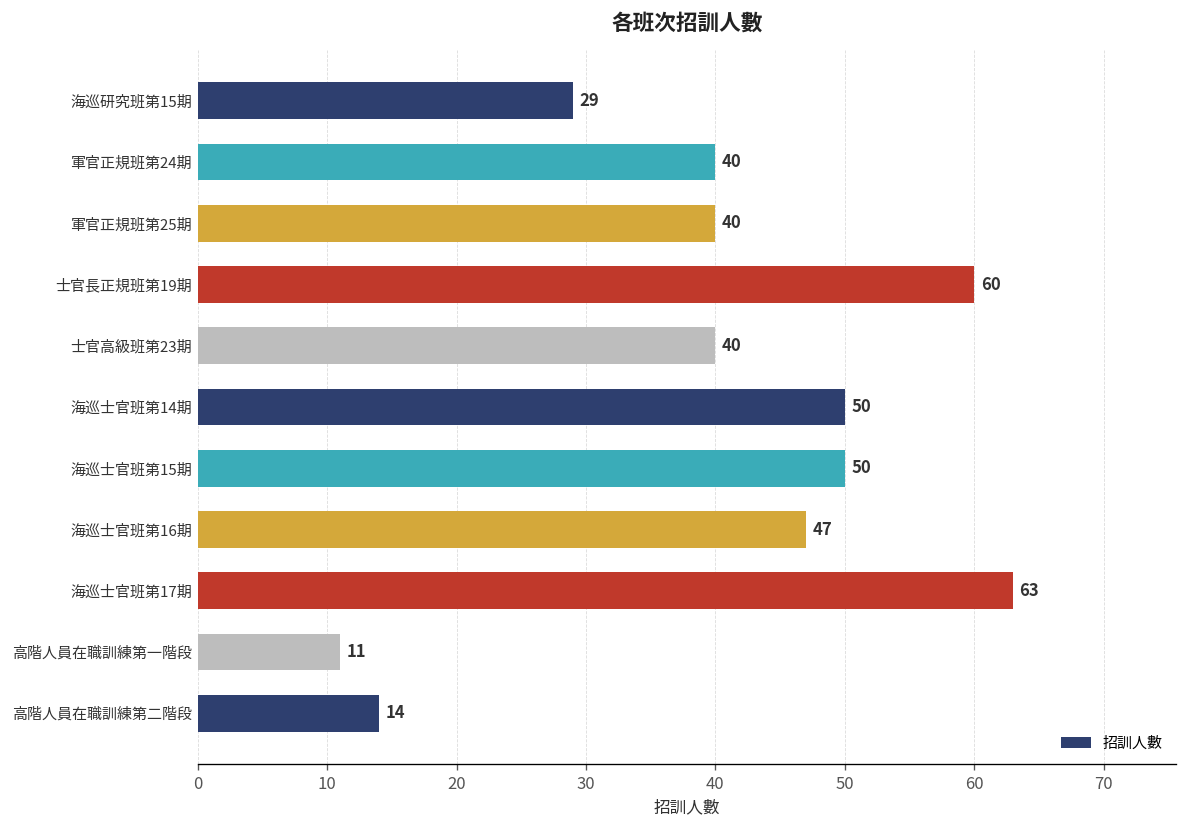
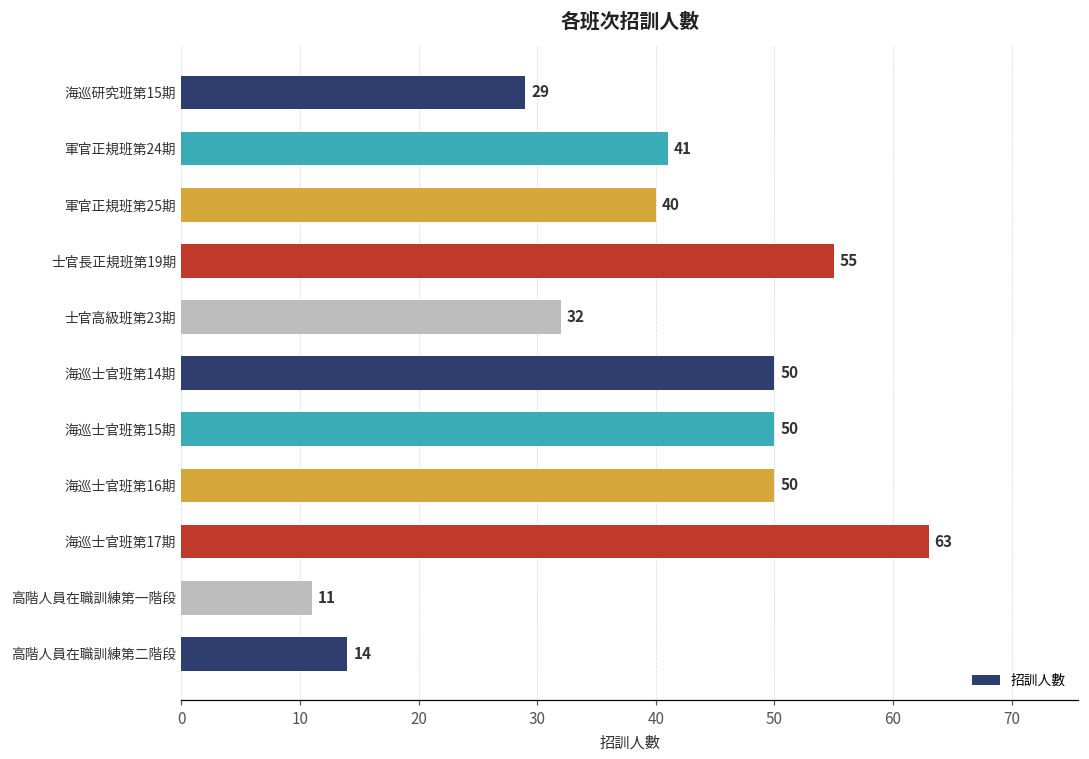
軍官正規班第24期: 40 -> 41
士官長正規班第19期: 60 -> 55
士官高級班第23期: 40 -> 32
海巡士官班第16期: 47 -> 50
